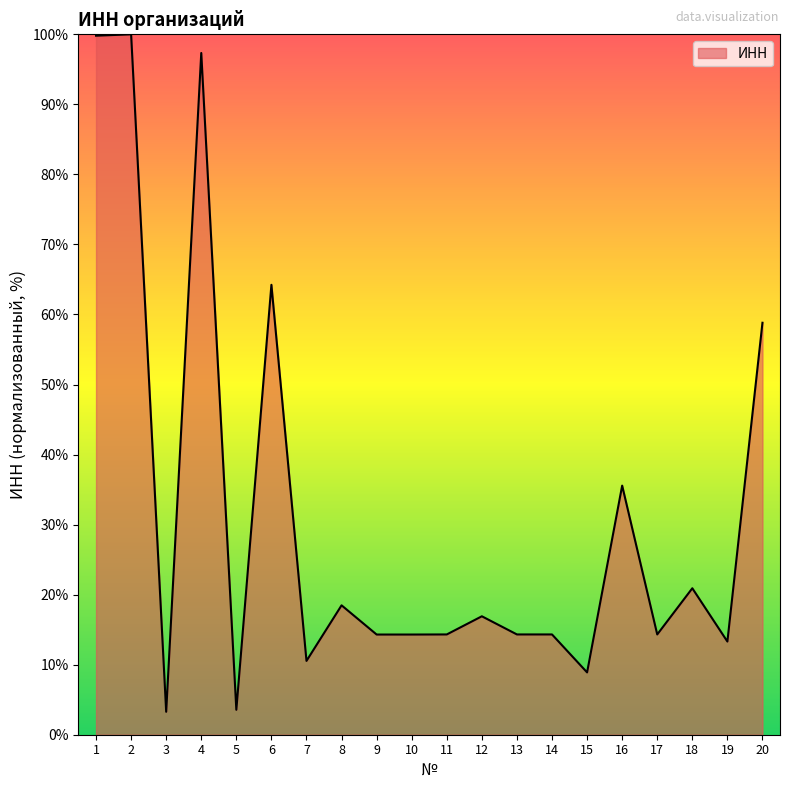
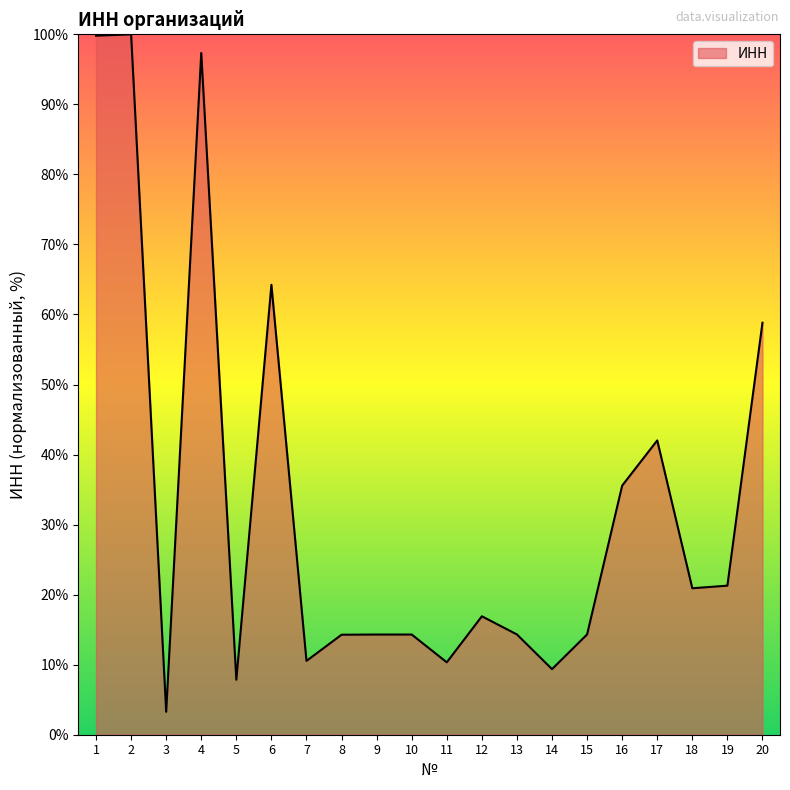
5: 4% -> 8%
8: 18% -> 14%
11: 14% -> 10%
14: 14% -> 9%
15: 9% -> 14%
17: 14% -> 42%
19: 13% -> 21%
